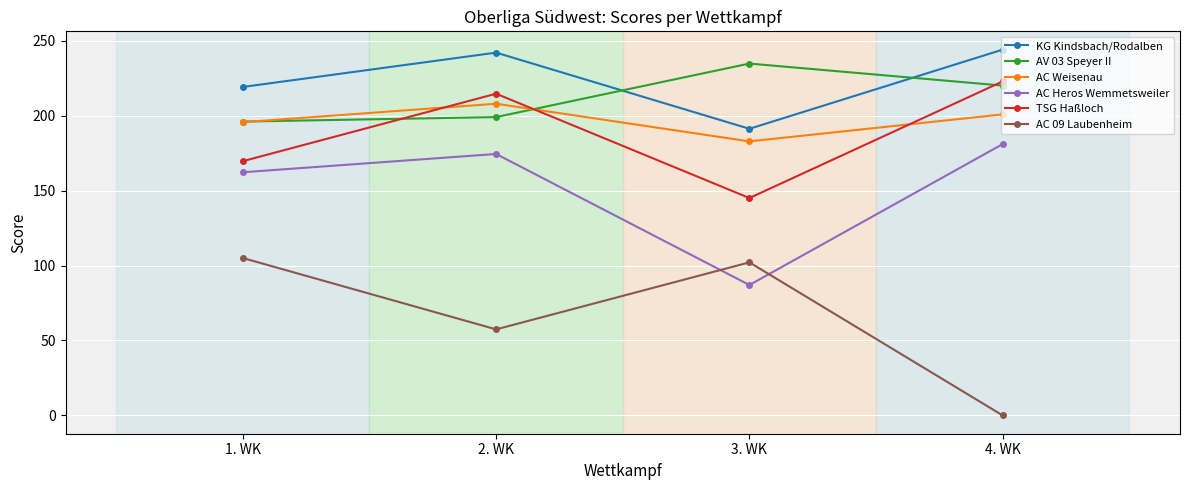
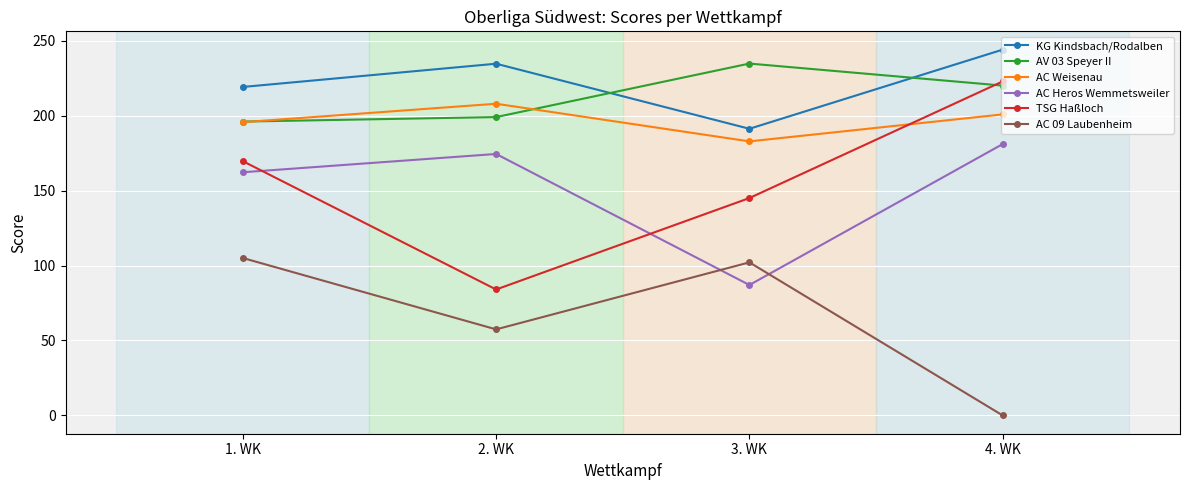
KG Kindsbach/Rodalben, 2. WK: 242 -> 235
TSG Haßloch, 2. WK: 215 -> 84
